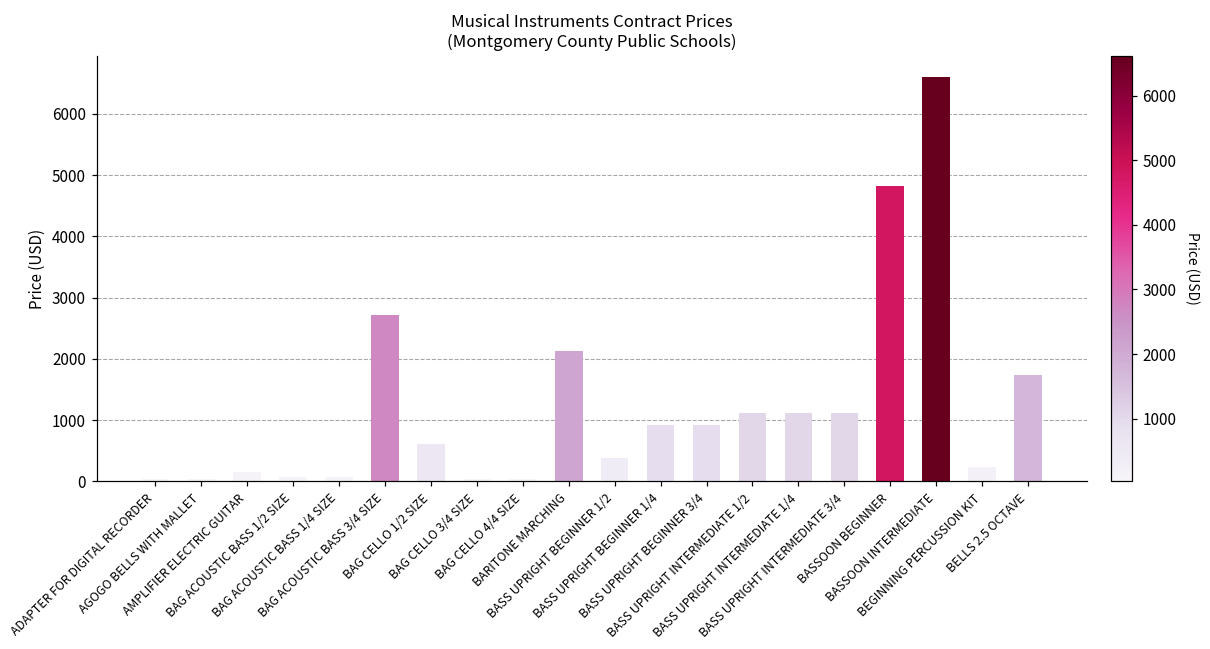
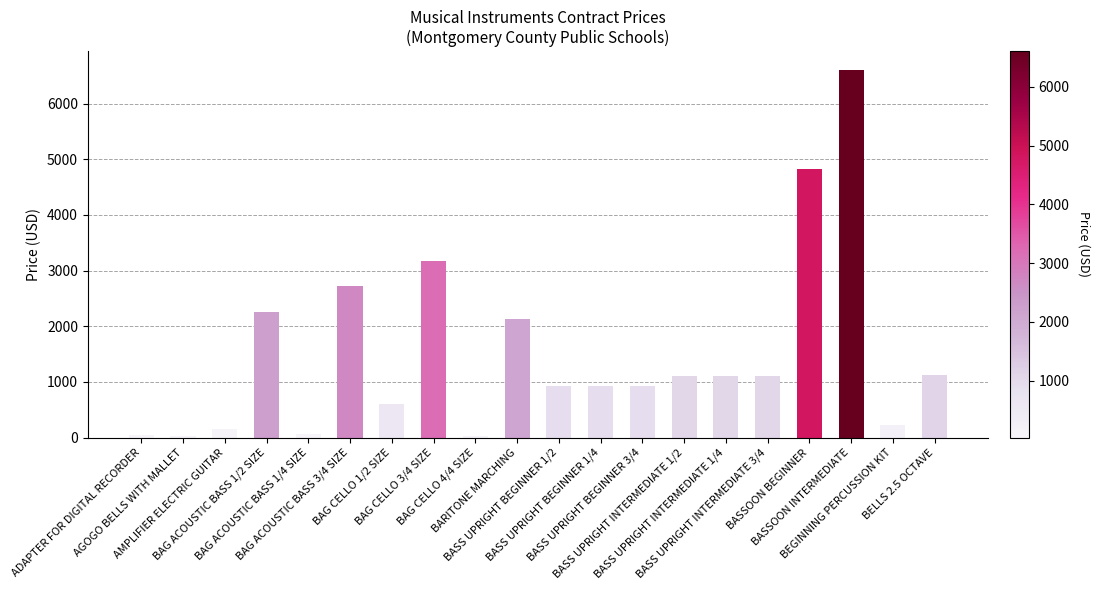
BAG ACOUSTIC BASS 1/2 SIZE: 100 -> 2300
BAG CELLO 3/4 SIZE: 0 -> 3200
BASS UPRIGHT BEGINNER 1/2: 400 -> 900
BELLS 2.5 OCTAVE: 1700 -> 1100
